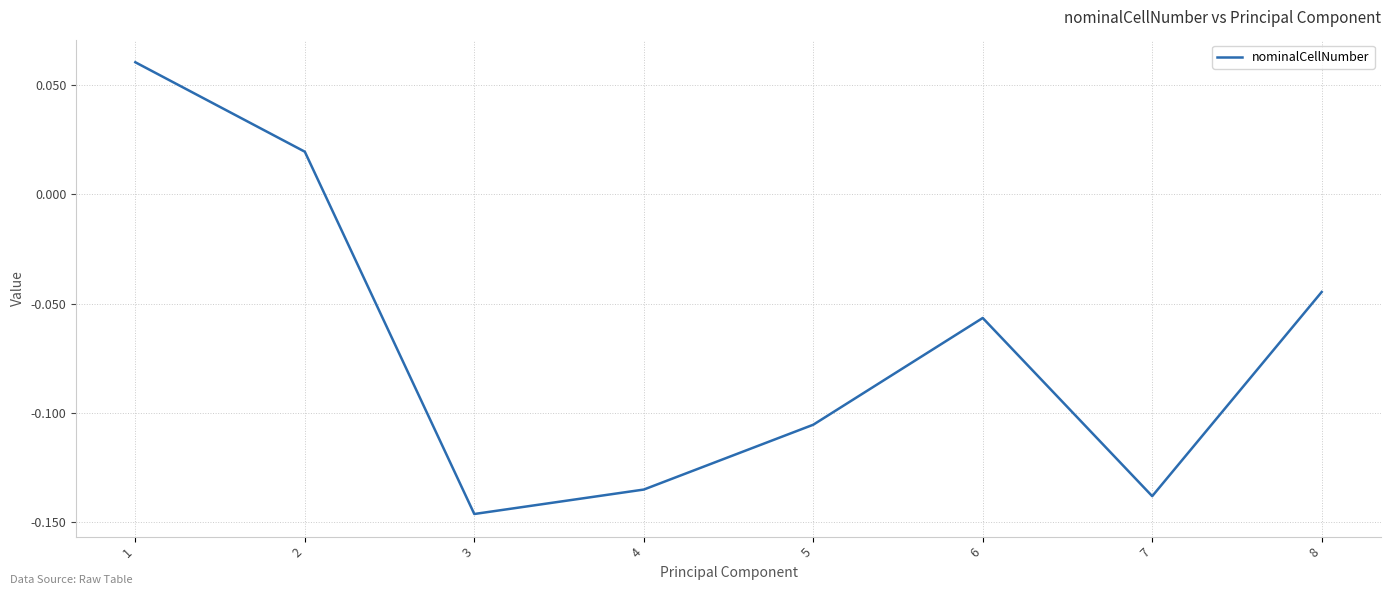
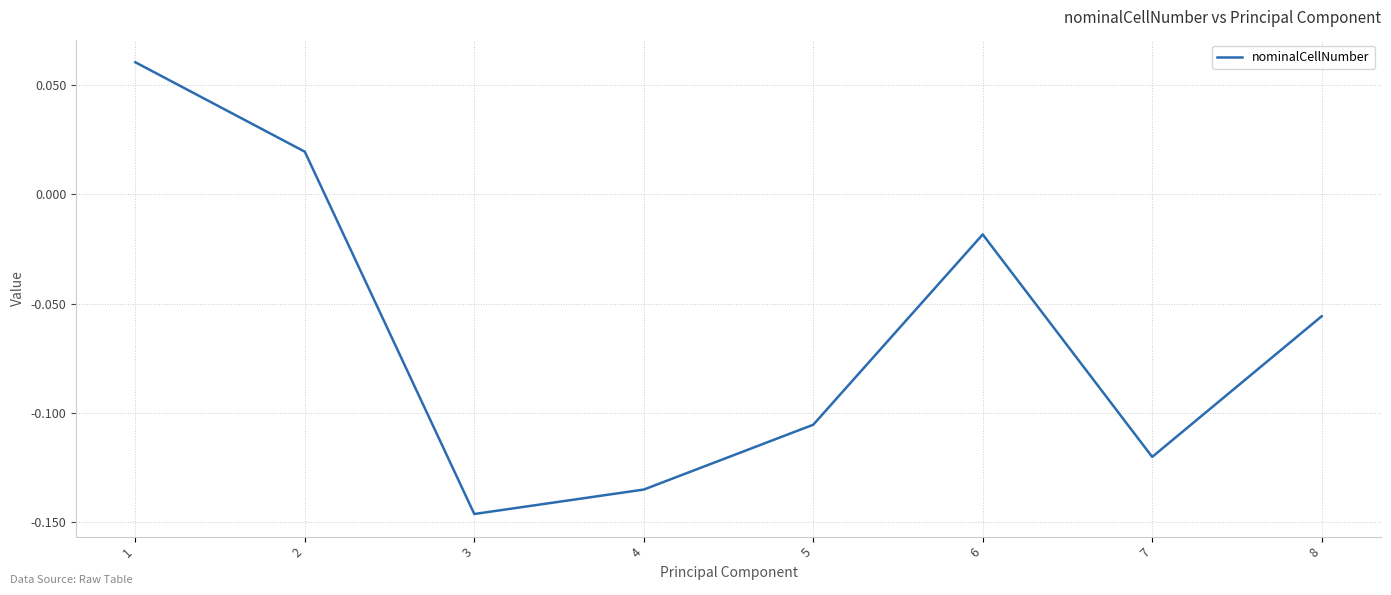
6: -0.057 -> -0.018
7: -0.138 -> -0.120
8: -0.045 -> -0.056
